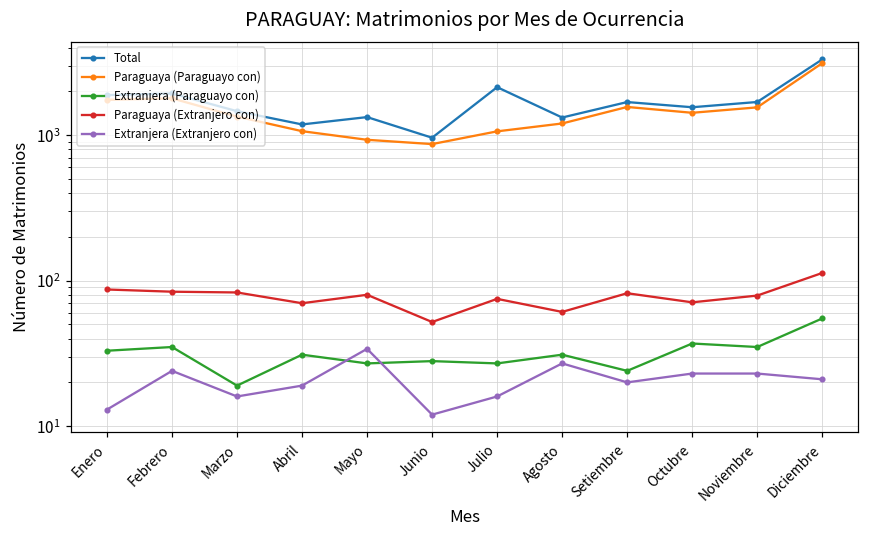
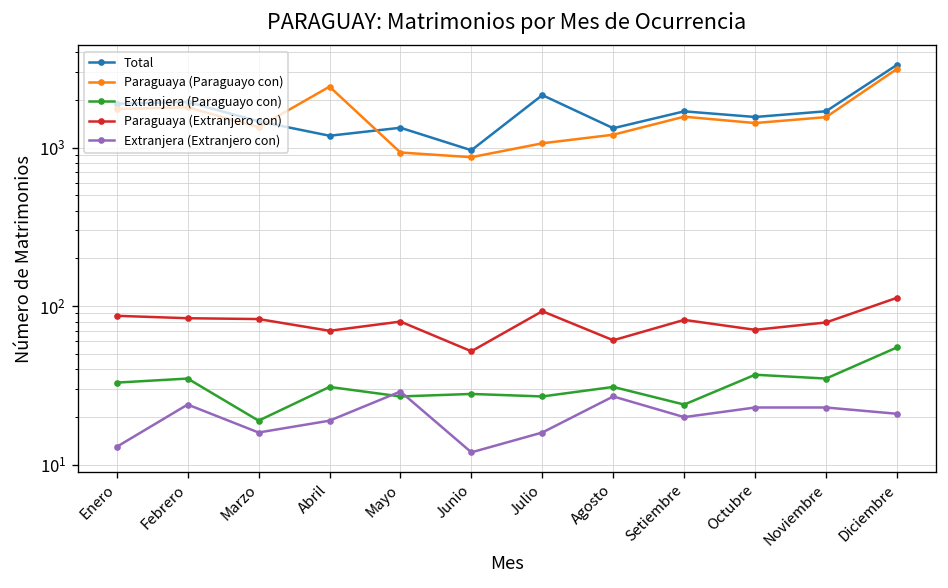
Paraguaya (Paraguayo con), Abril: 1100 -> 2400
Extranjera (Extranjero con), Mayo: 34 -> 29
Paraguaya (Extranjero con), Julio: 80 -> 90
